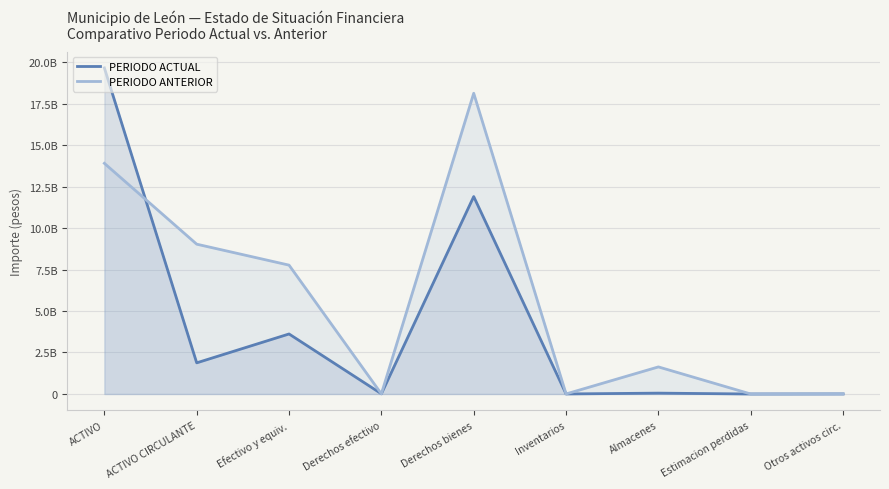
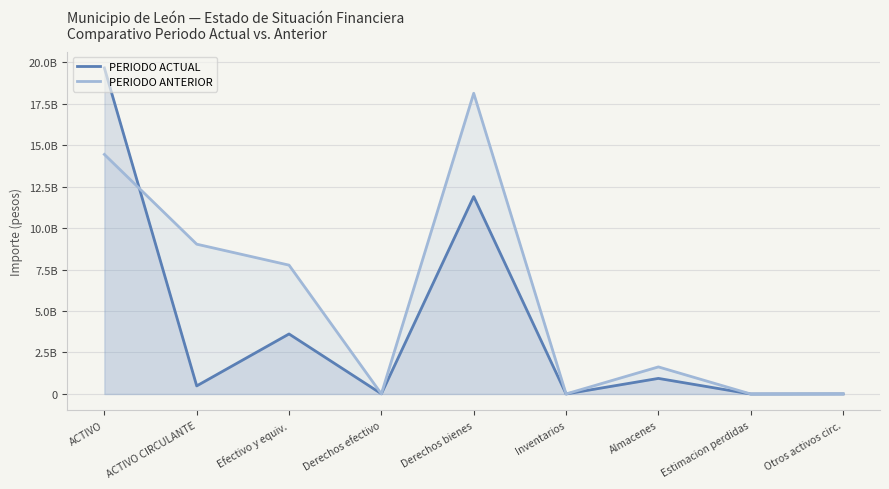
PERIODO ANTERIOR, ACTIVO: 13900000000 -> 14400000000
PERIODO ACTUAL, ACTIVO CIRCULANTE: 1900000000 -> 500000000
PERIODO ACTUAL, Almacenes: 0 -> 900000000
